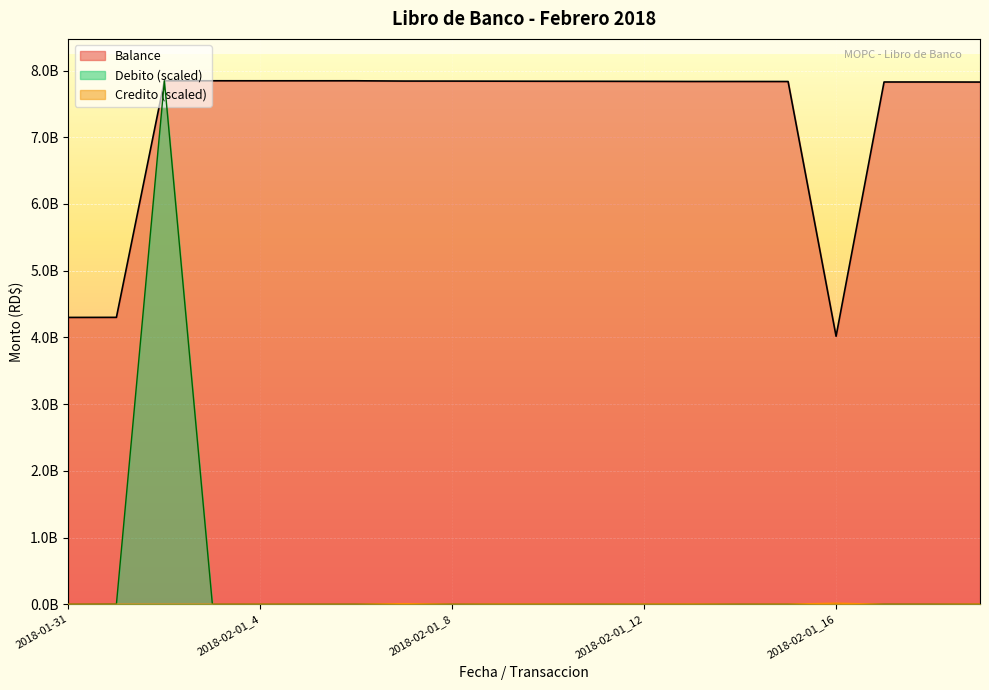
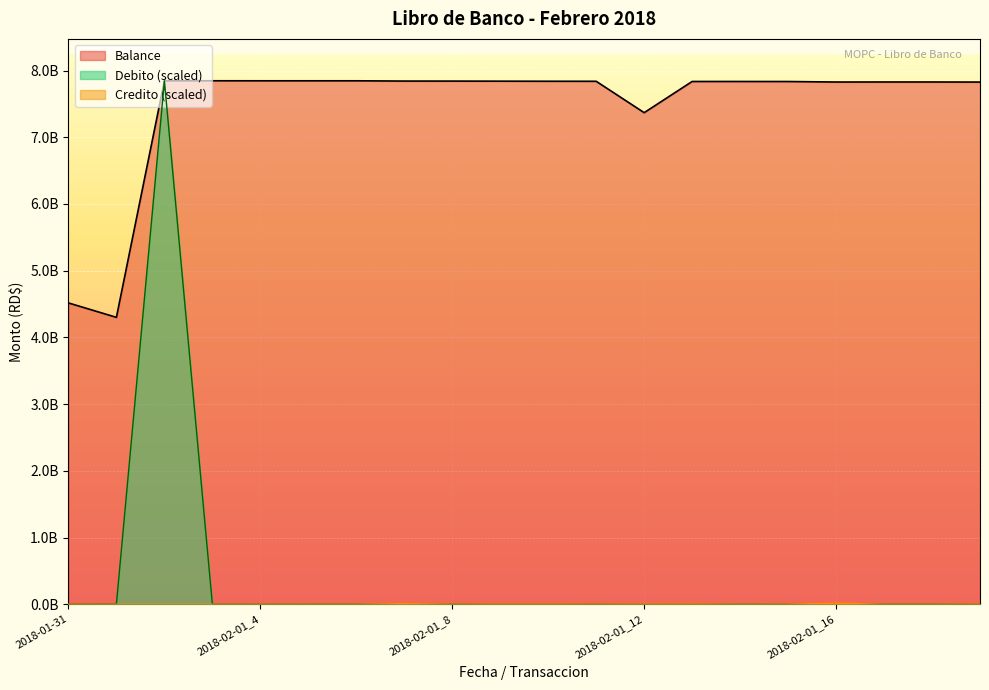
Balance, 2018-01-31: 4300000000 -> 4500000000
Balance, 2018-02-01_12: 7800000000 -> 7400000000
Balance, 2018-02-01_16: 4000000000 -> 7800000000
